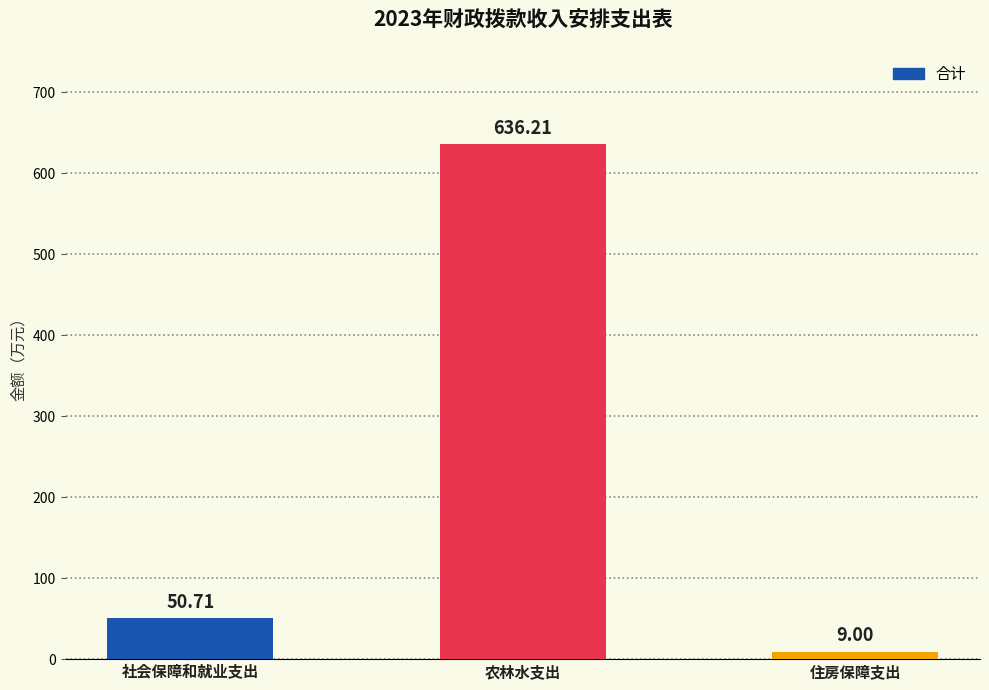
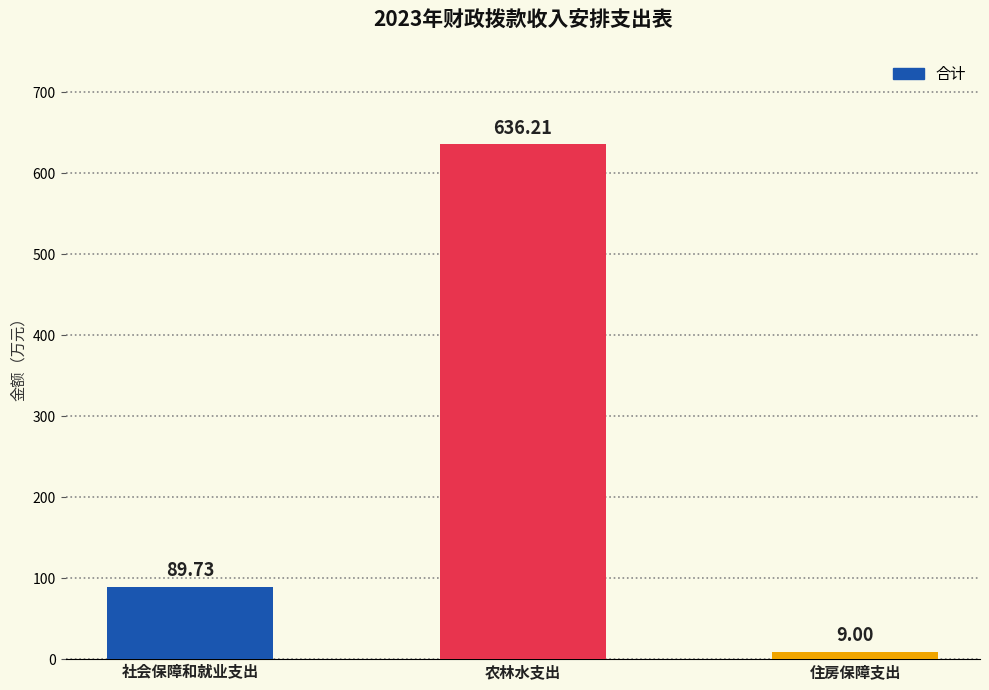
社会保障和就业支出: 50.71 -> 89.73
